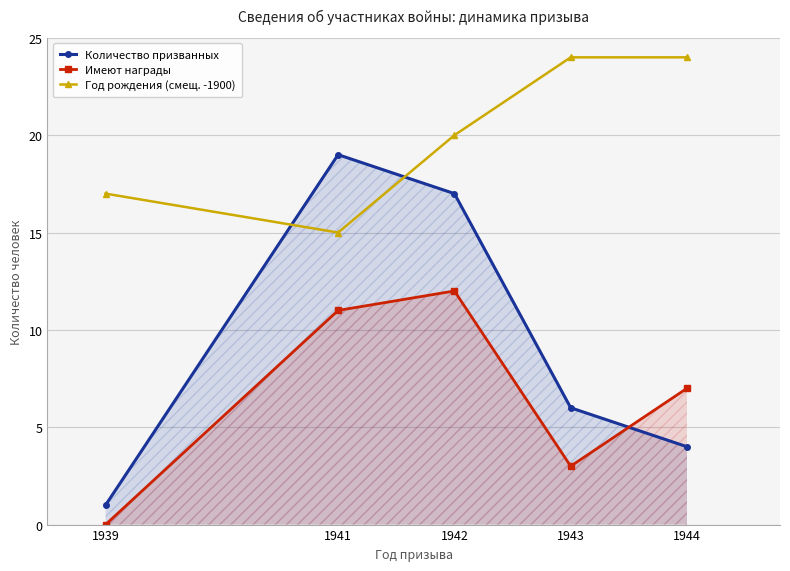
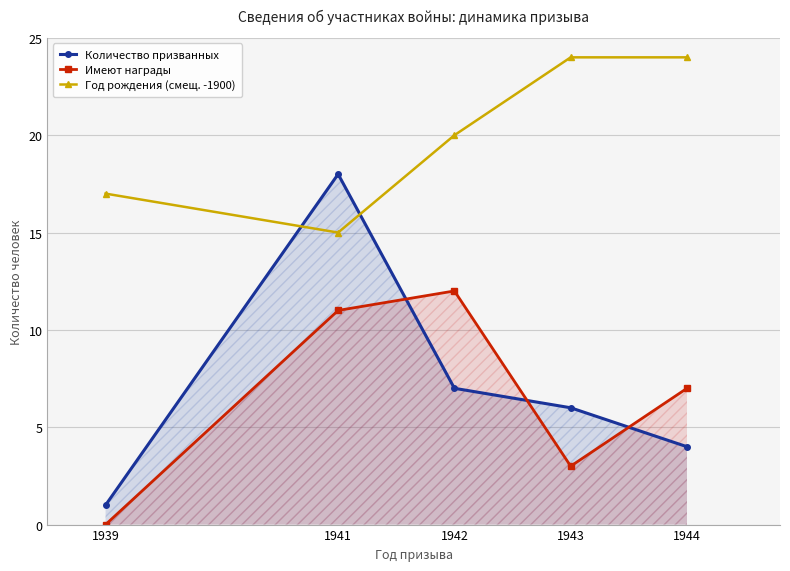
Количество призванных, 1941: 19 -> 18
Количество призванных, 1942: 17 -> 7
